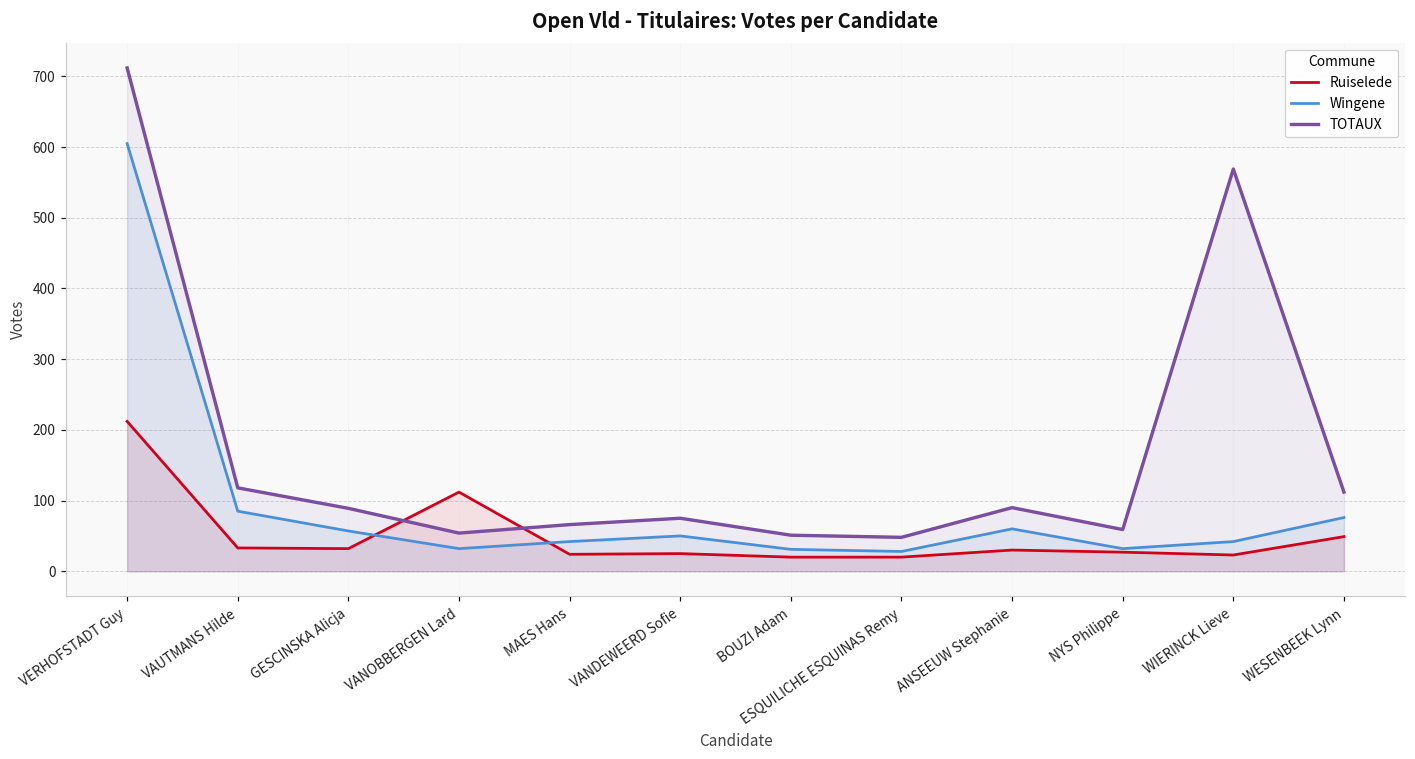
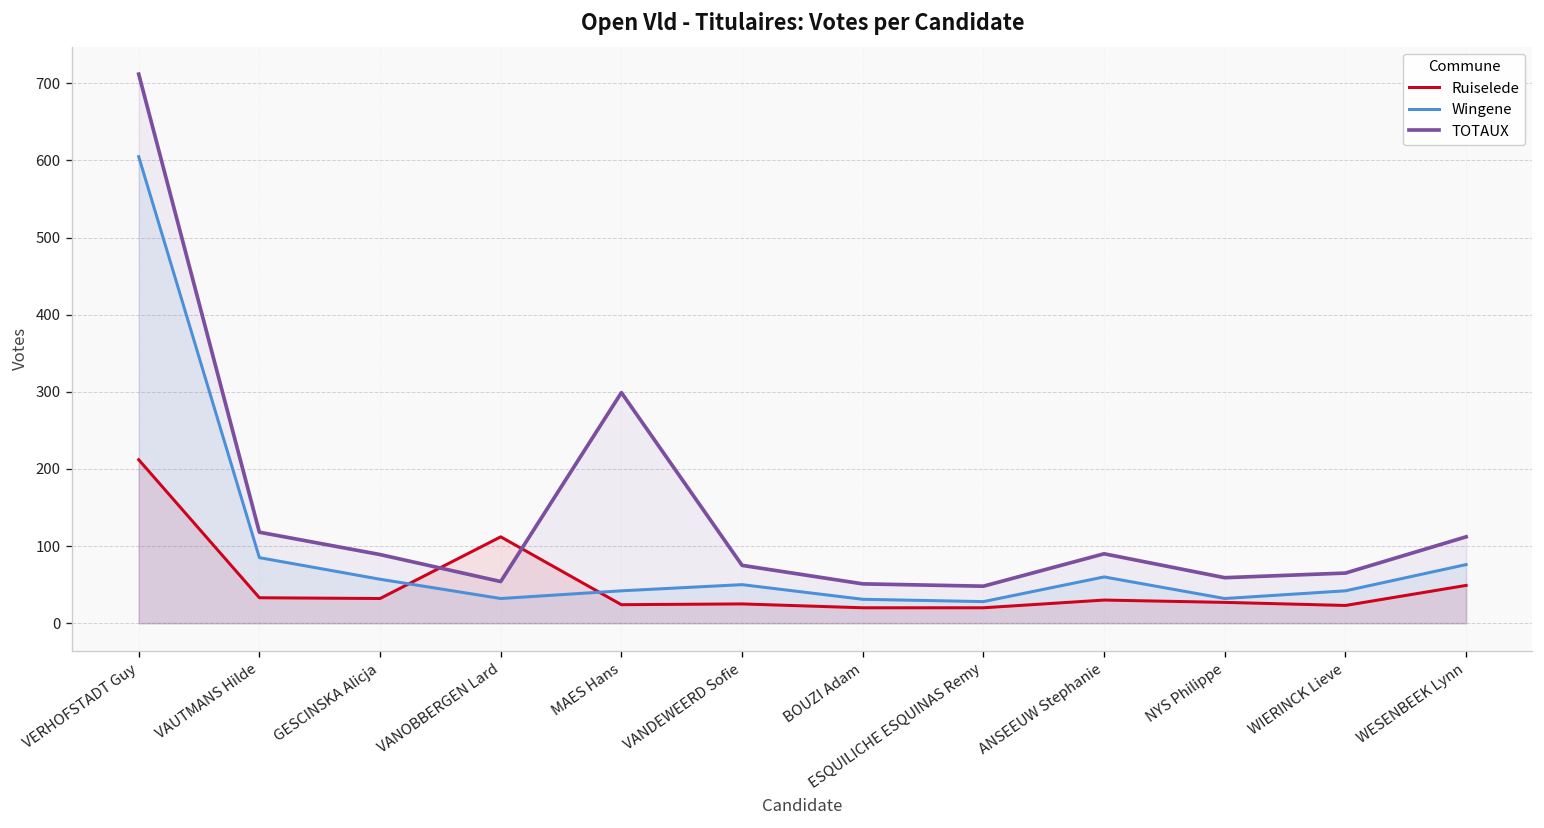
TOTAUX, MAES Hans: 70 -> 300
TOTAUX, WIERINCK Lieve: 570 -> 70
